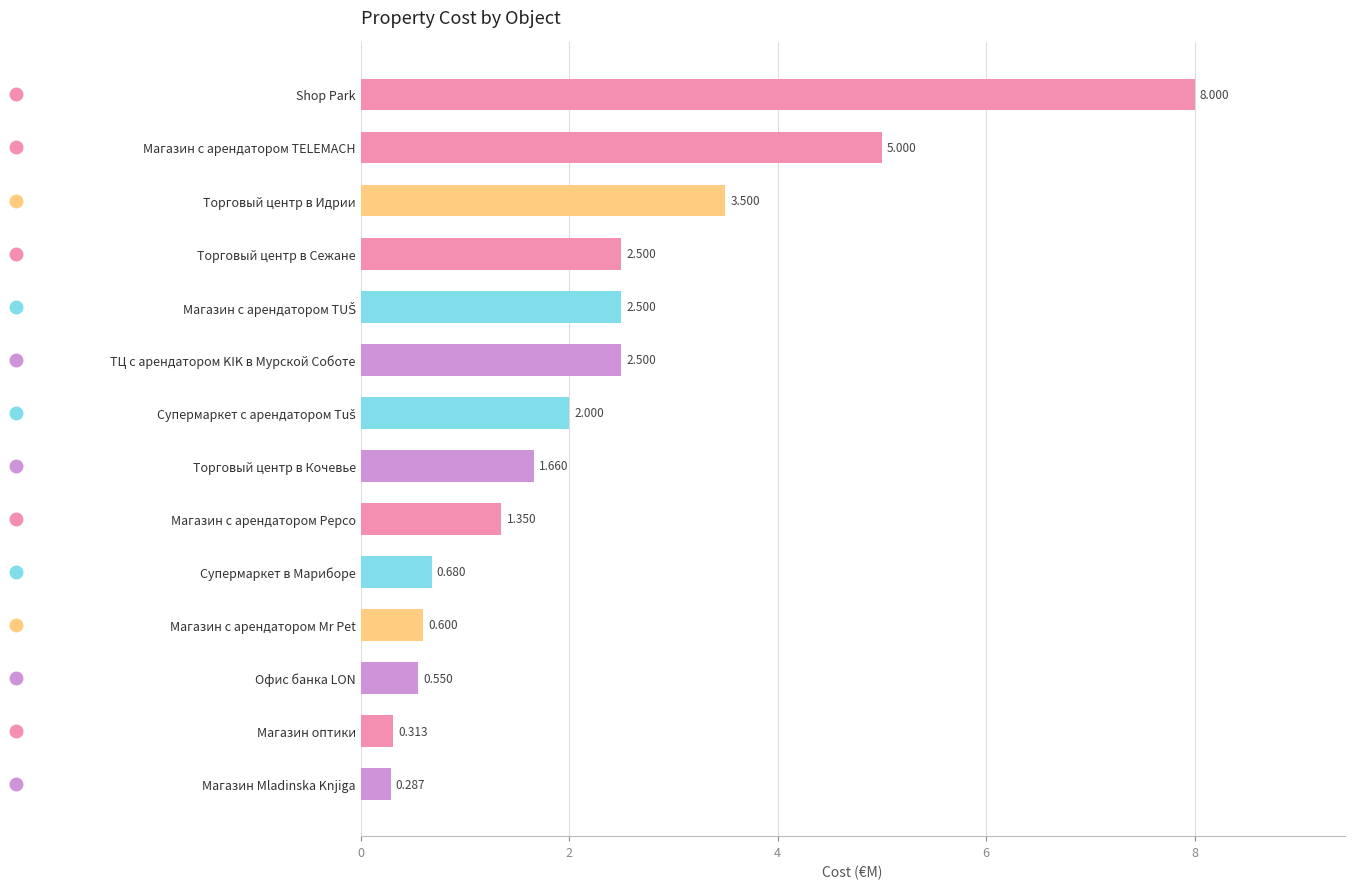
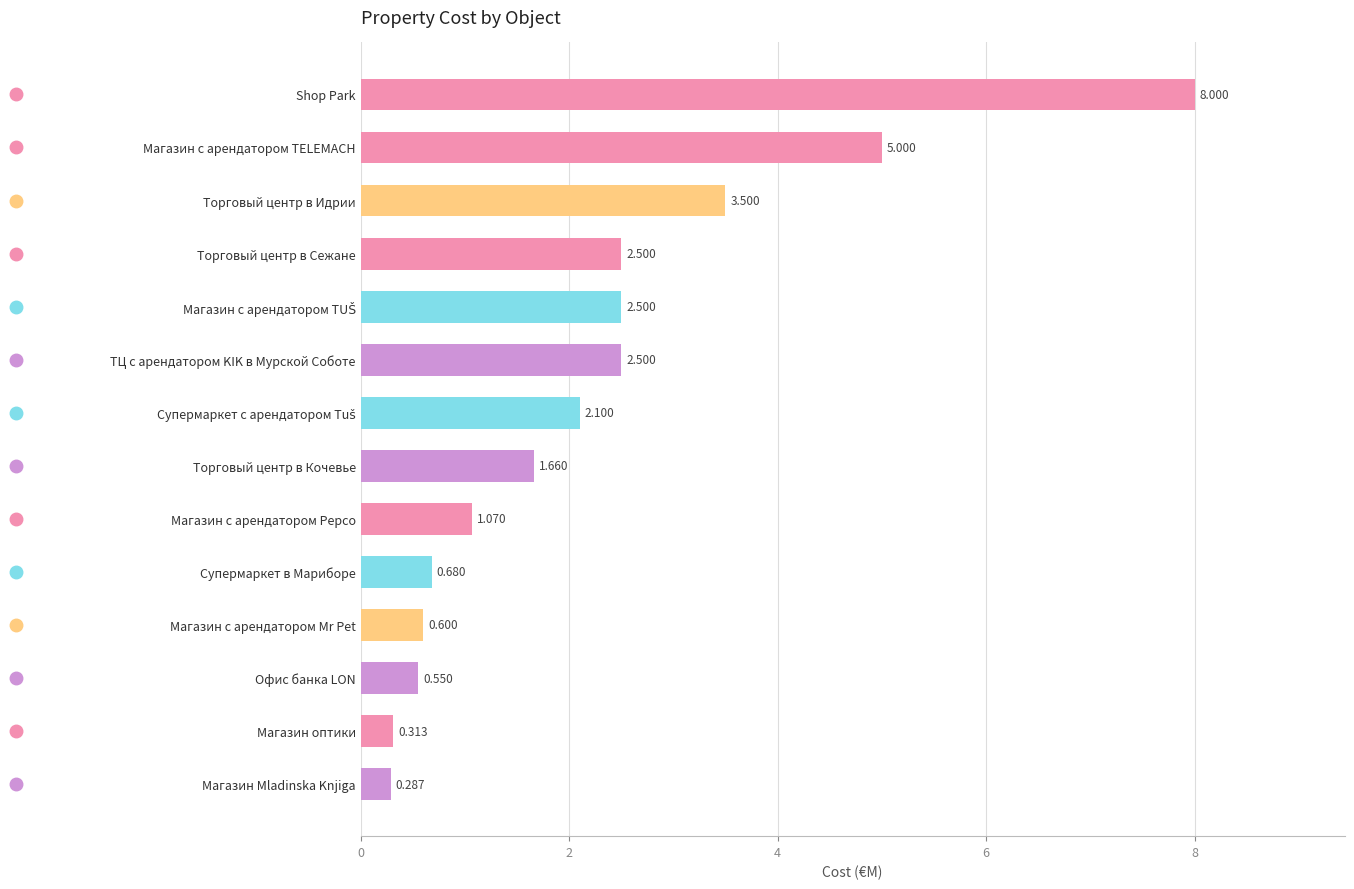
Супермаркет с арендатором Tuš: 2.000 -> 2.100
Магазин с арендатором Pepco: 1.350 -> 1.070
